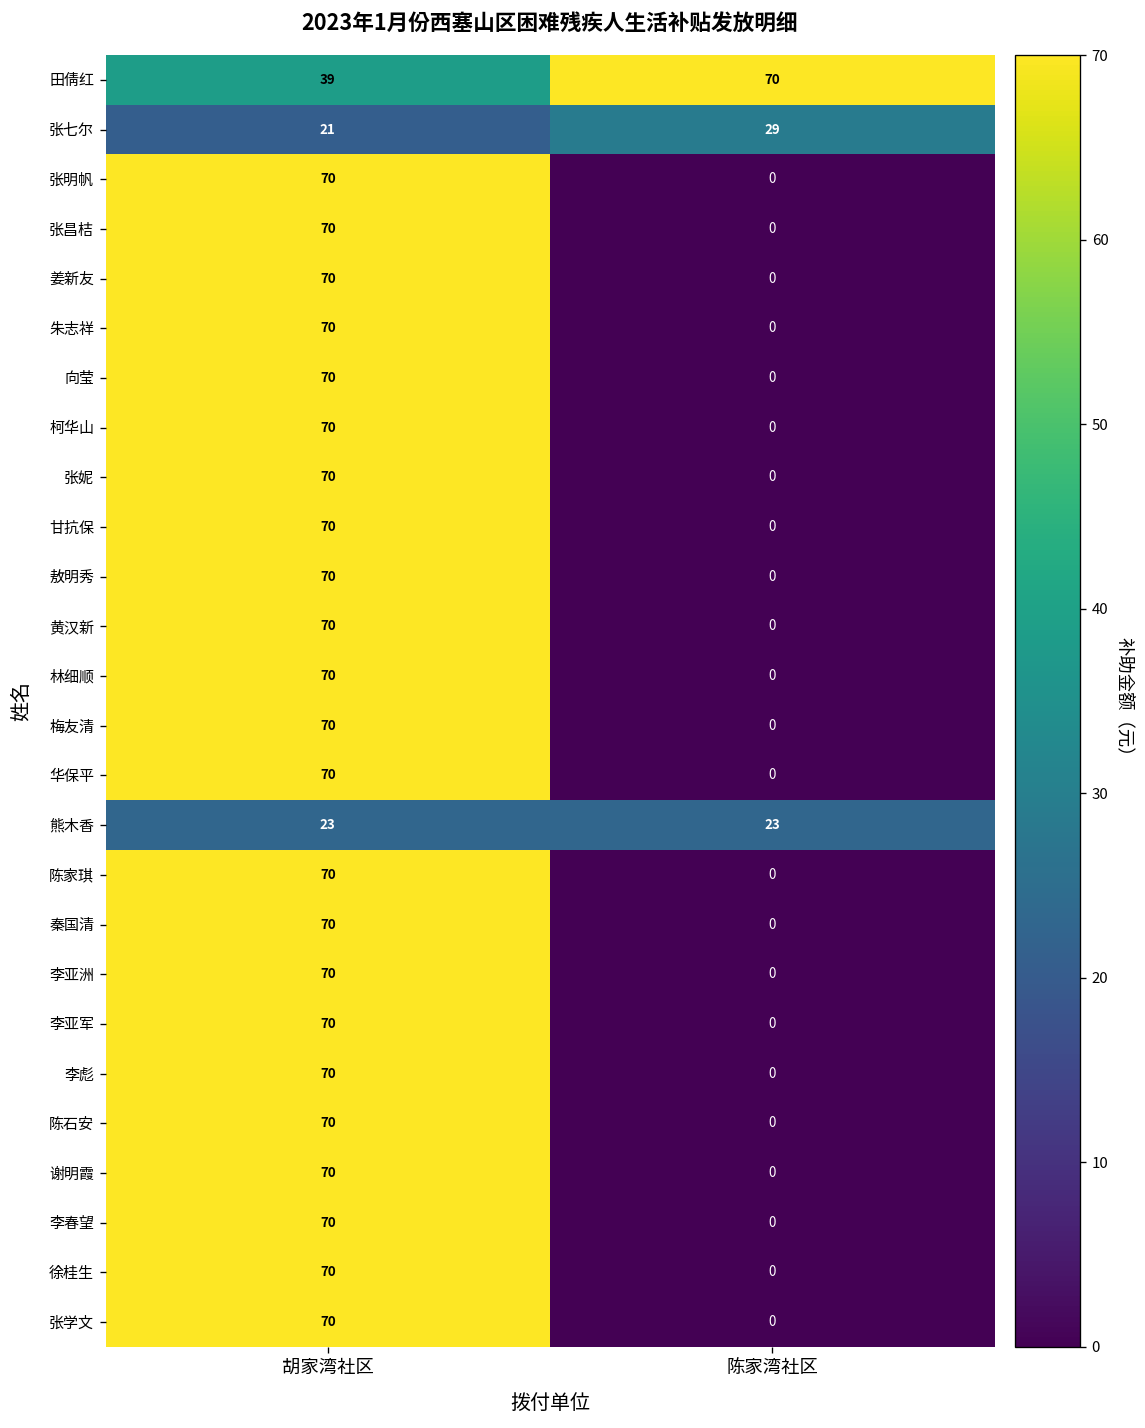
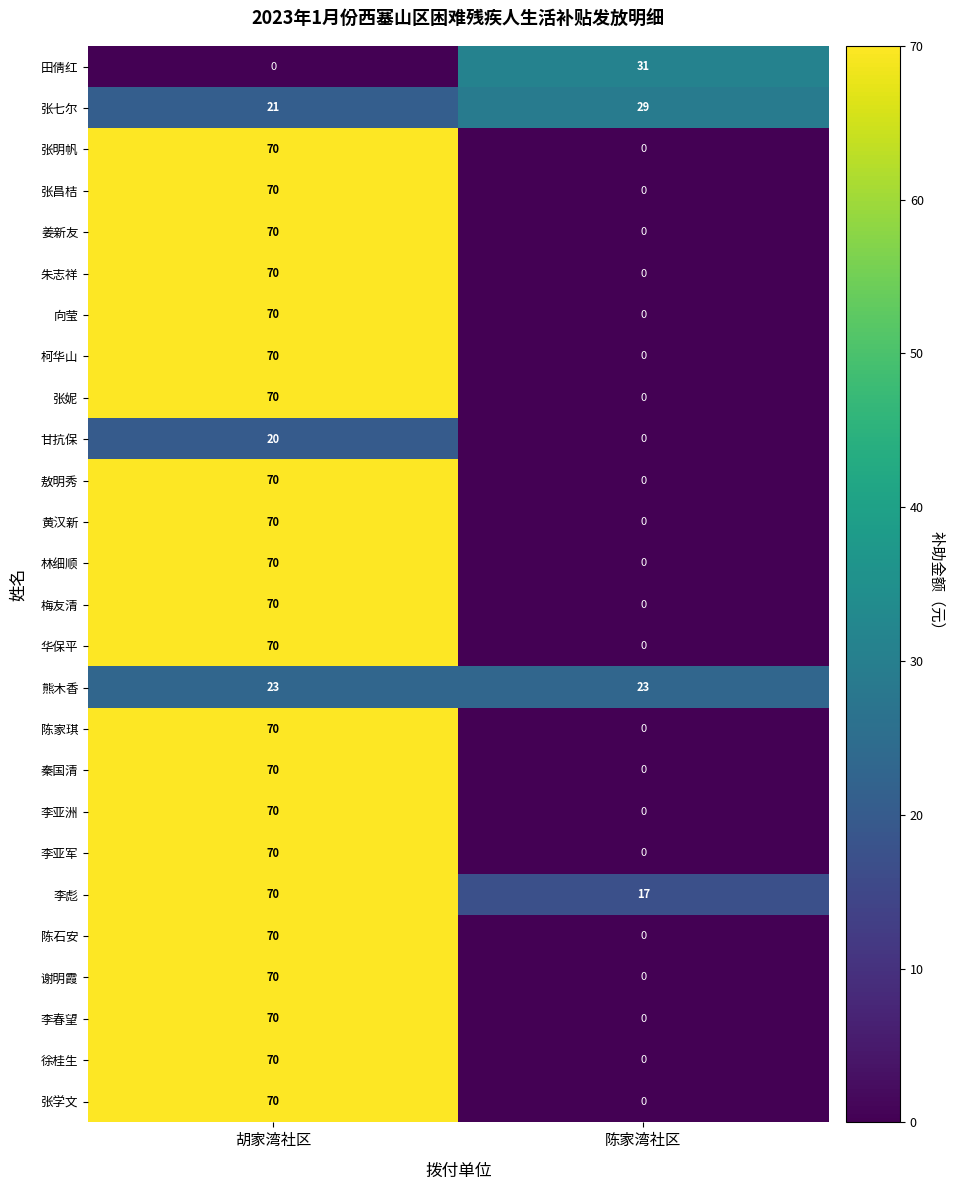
田倩红, 胡家湾社区: 39 -> 0
田倩红, 陈家湾社区: 70 -> 31
甘抗保, 胡家湾社区: 70 -> 20
李彪, 陈家湾社区: 0 -> 17
